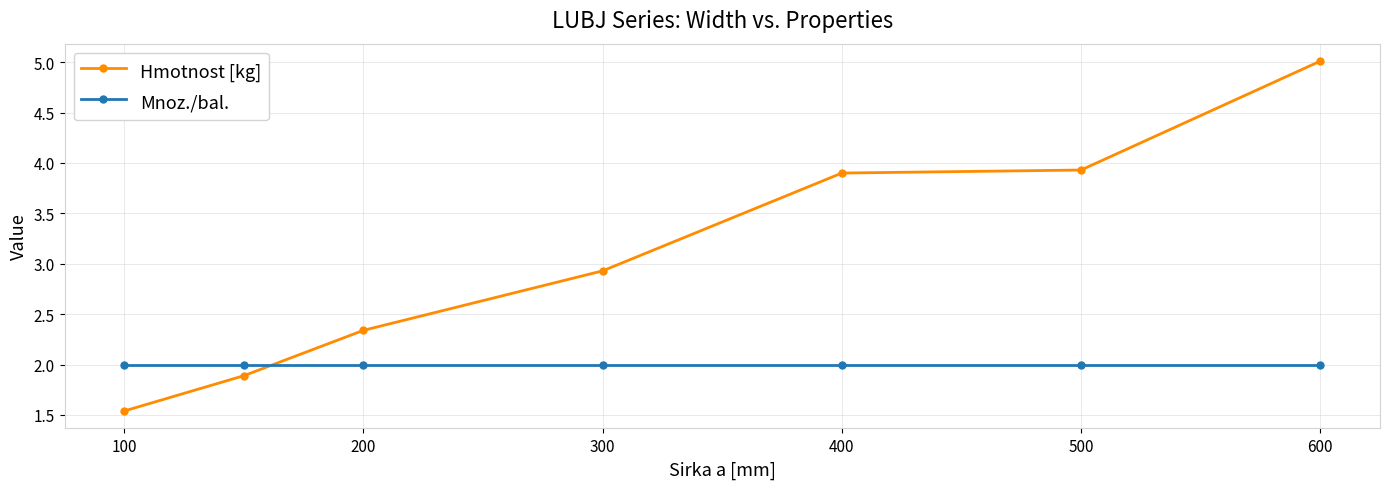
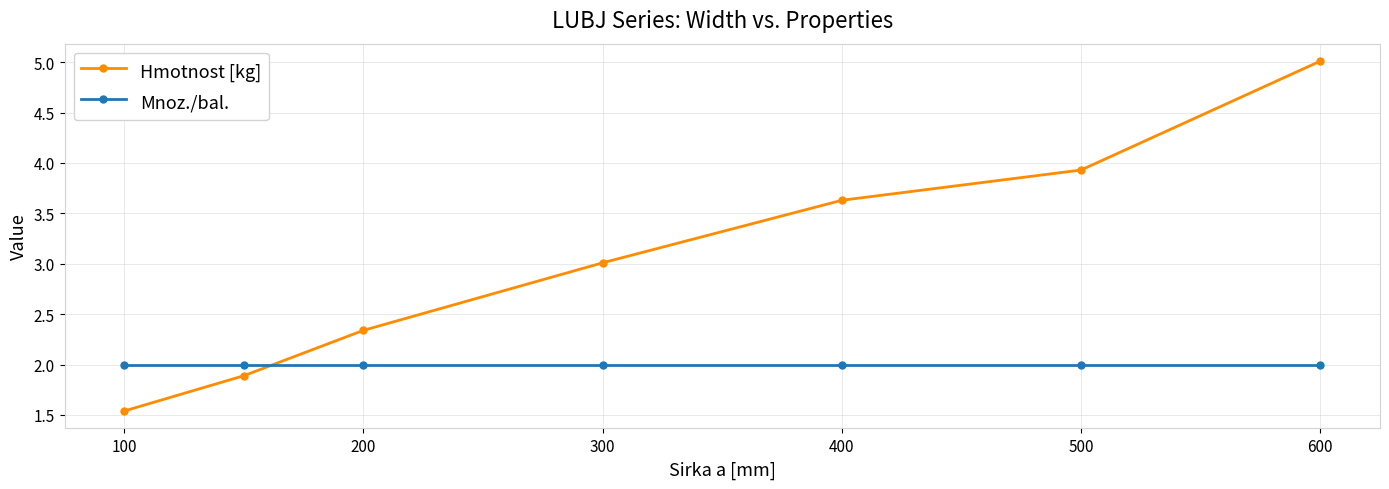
Hmotnost [kg], 300: 2.93 -> 3.01
Hmotnost [kg], 400: 3.90 -> 3.63
